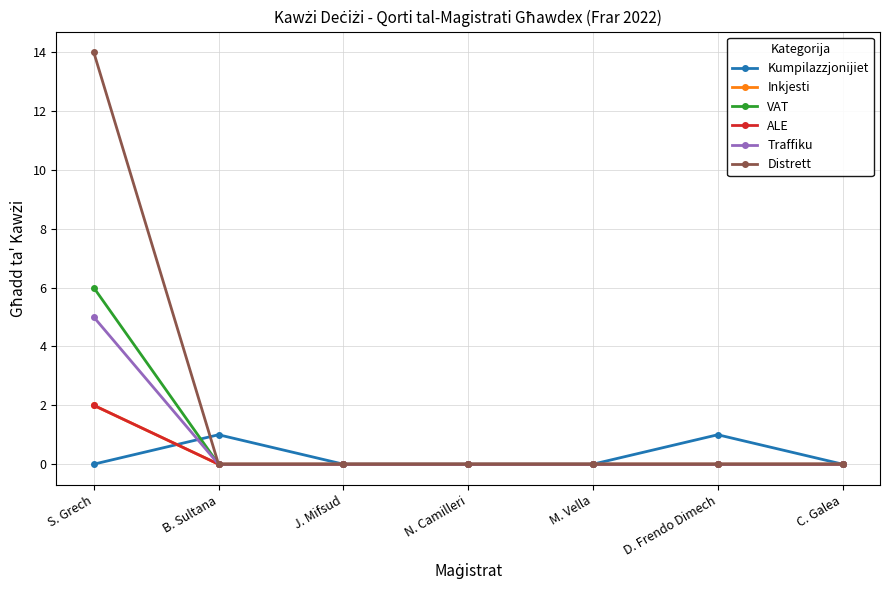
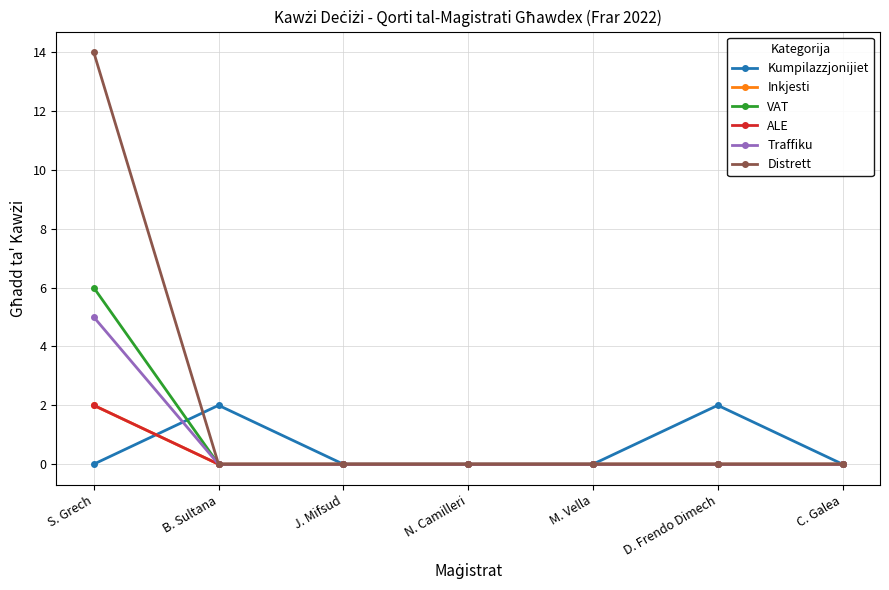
Kumpilazzjonijiet, B. Sultana: 1 -> 2
Kumpilazzjonijiet, D. Frendo Dimech: 1 -> 2
